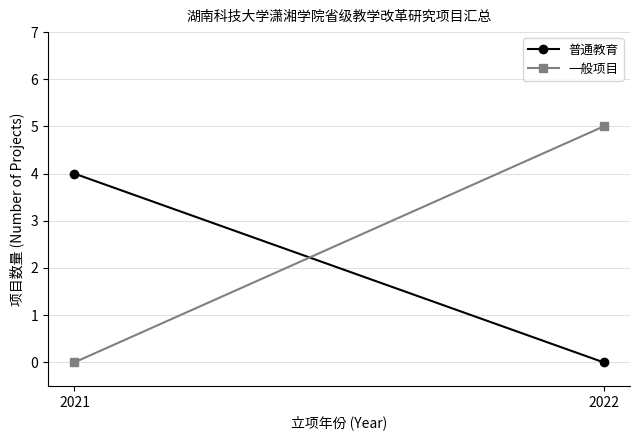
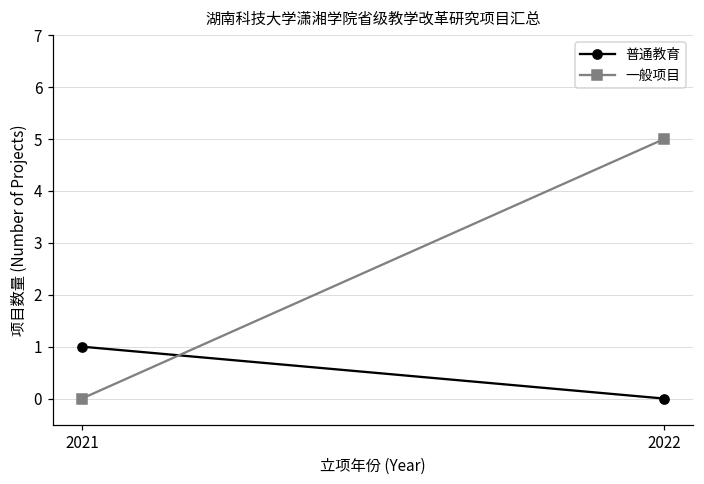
普通教育, 2021: 4 -> 1
